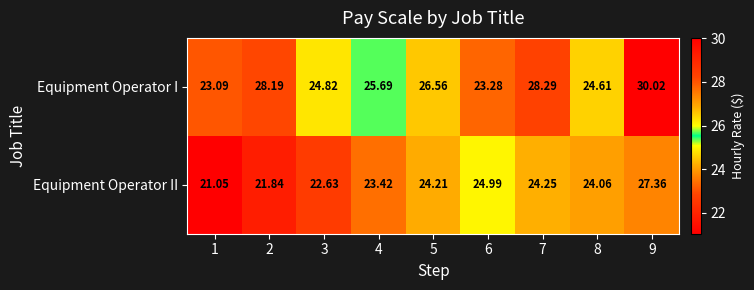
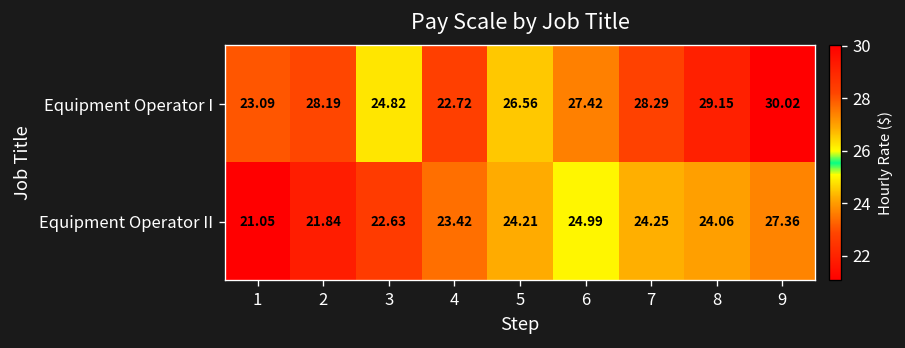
Equipment Operator I, 4: 25.69 -> 22.72
Equipment Operator I, 6: 23.28 -> 27.42
Equipment Operator I, 8: 24.61 -> 29.15
